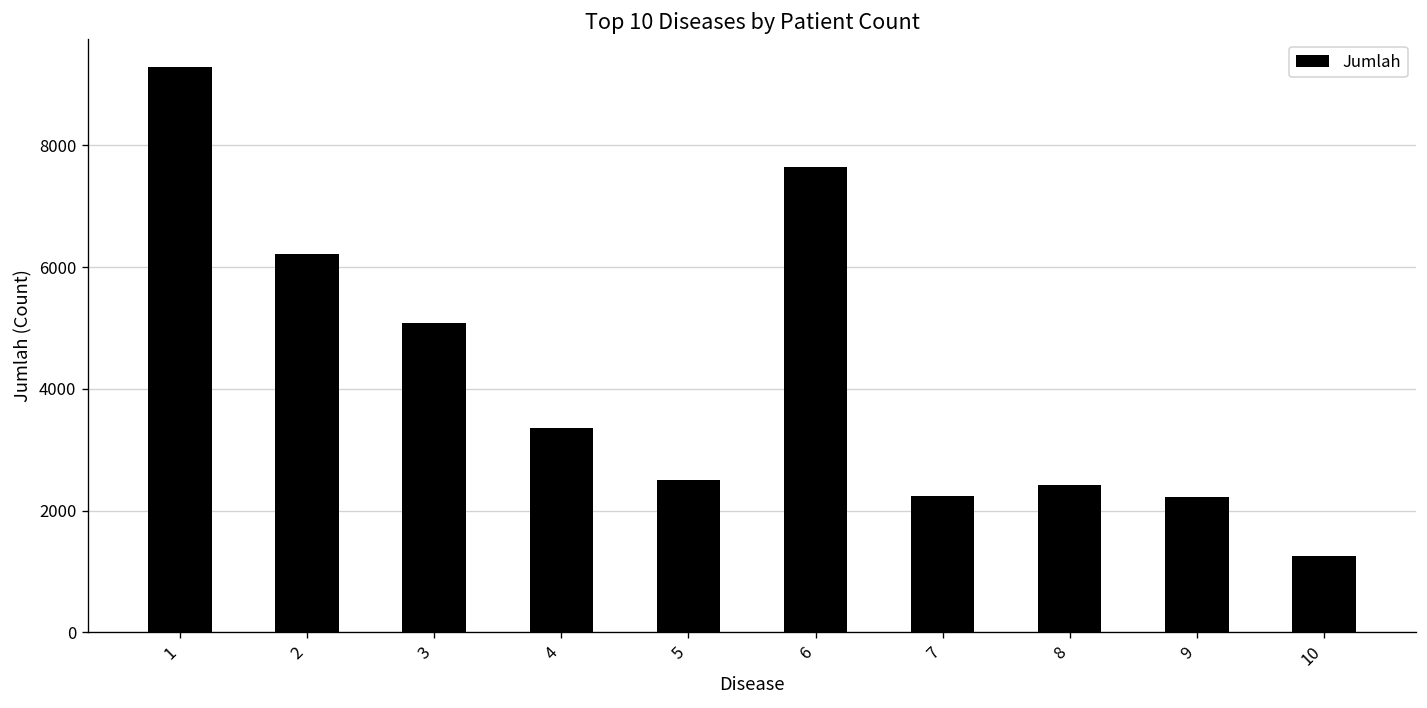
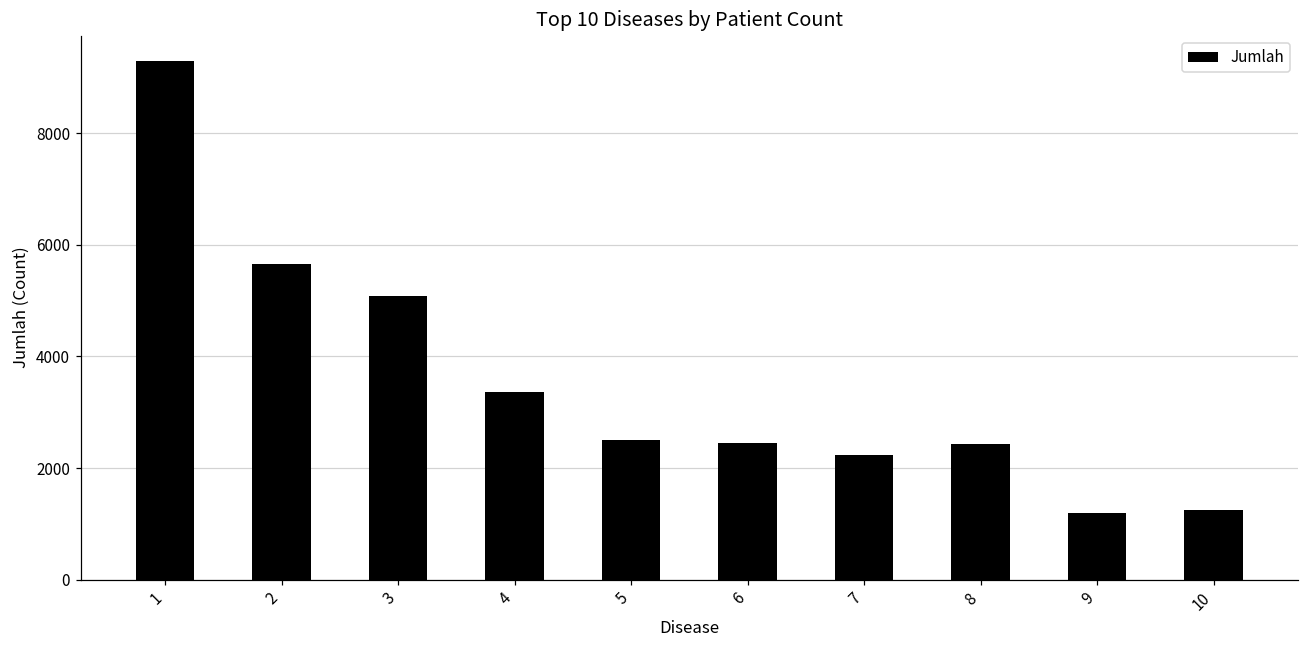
2: 6200 -> 5700
6: 7600 -> 2400
9: 2200 -> 1200
